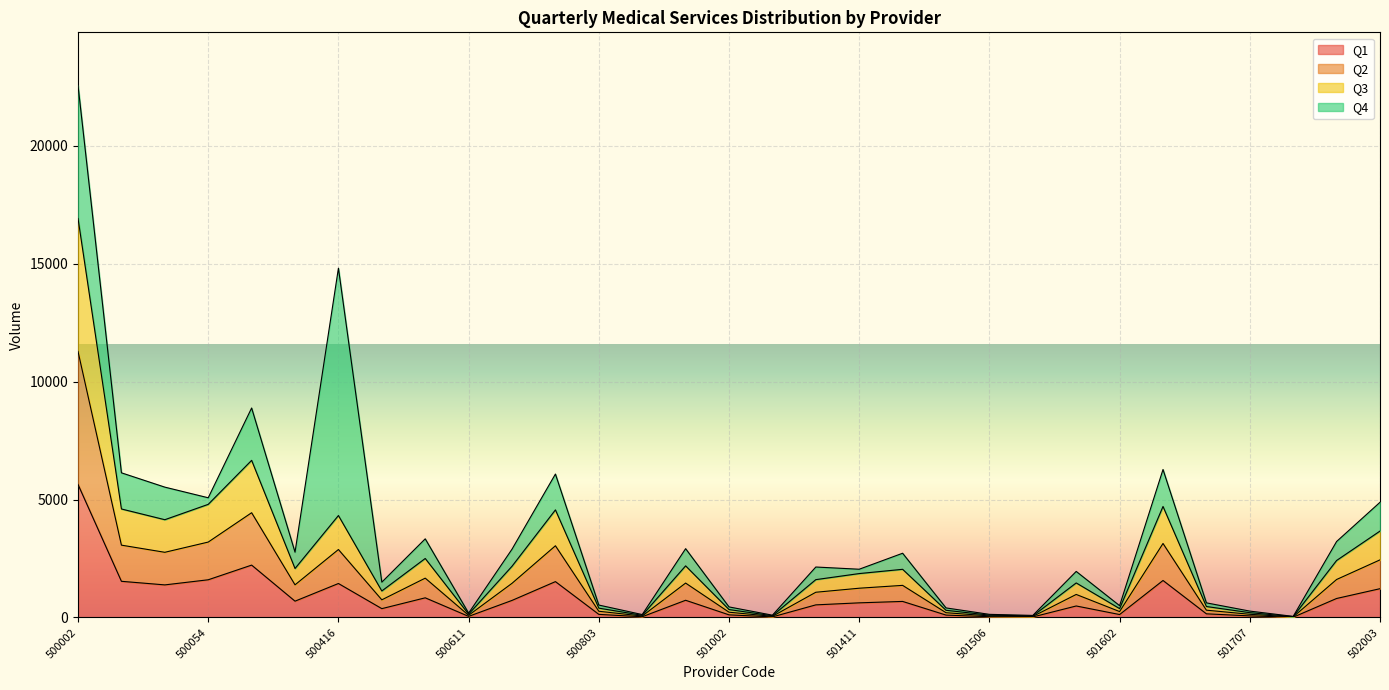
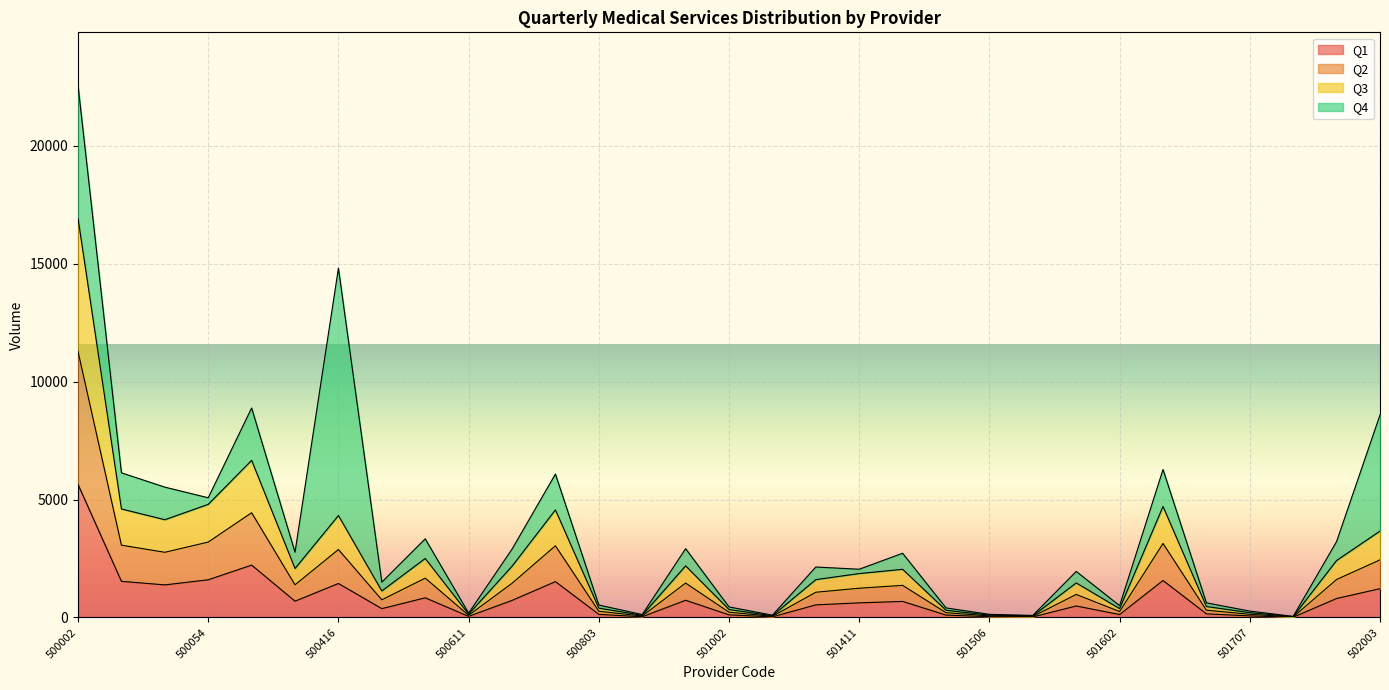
Q4, 502003: 1200 -> 4900
